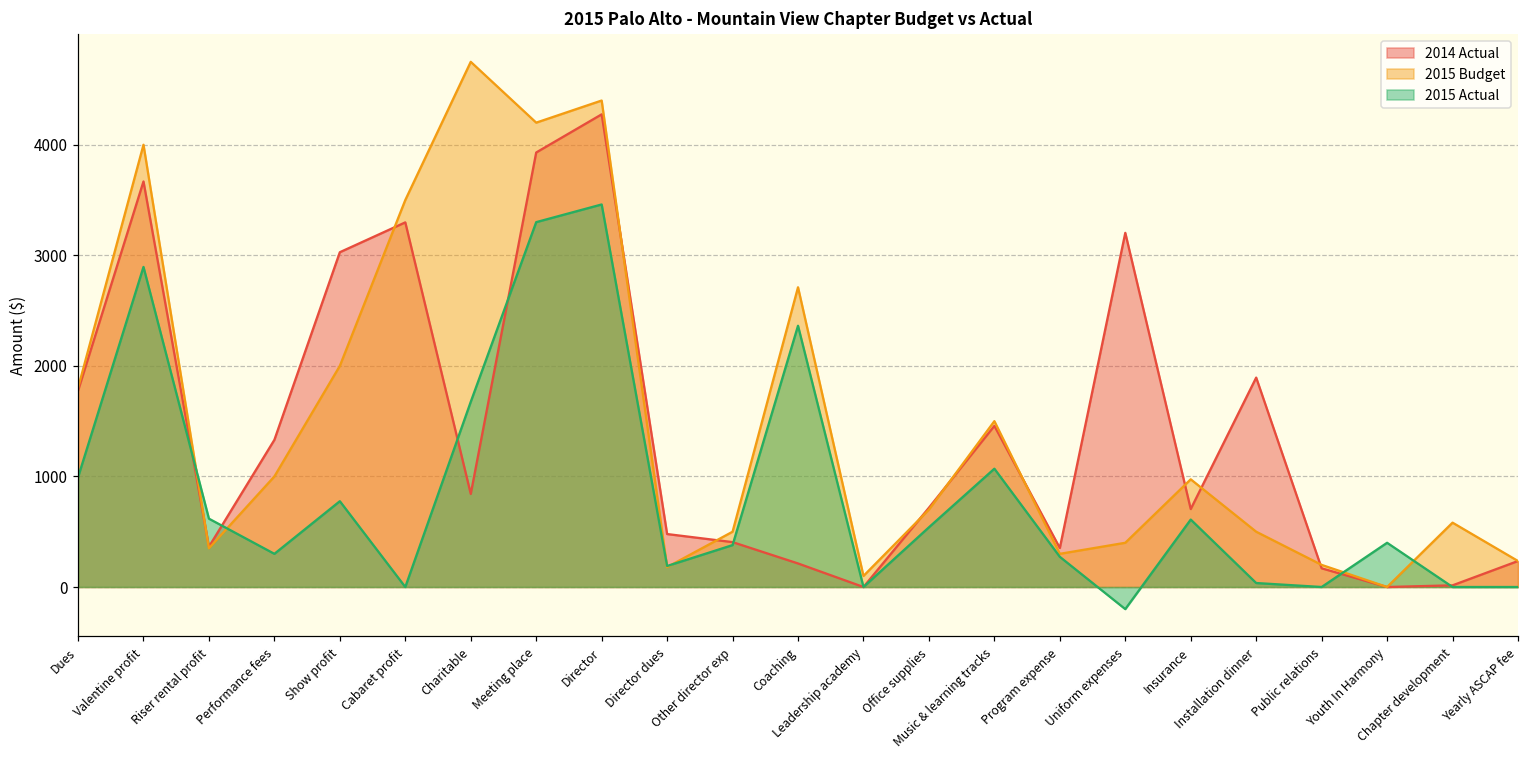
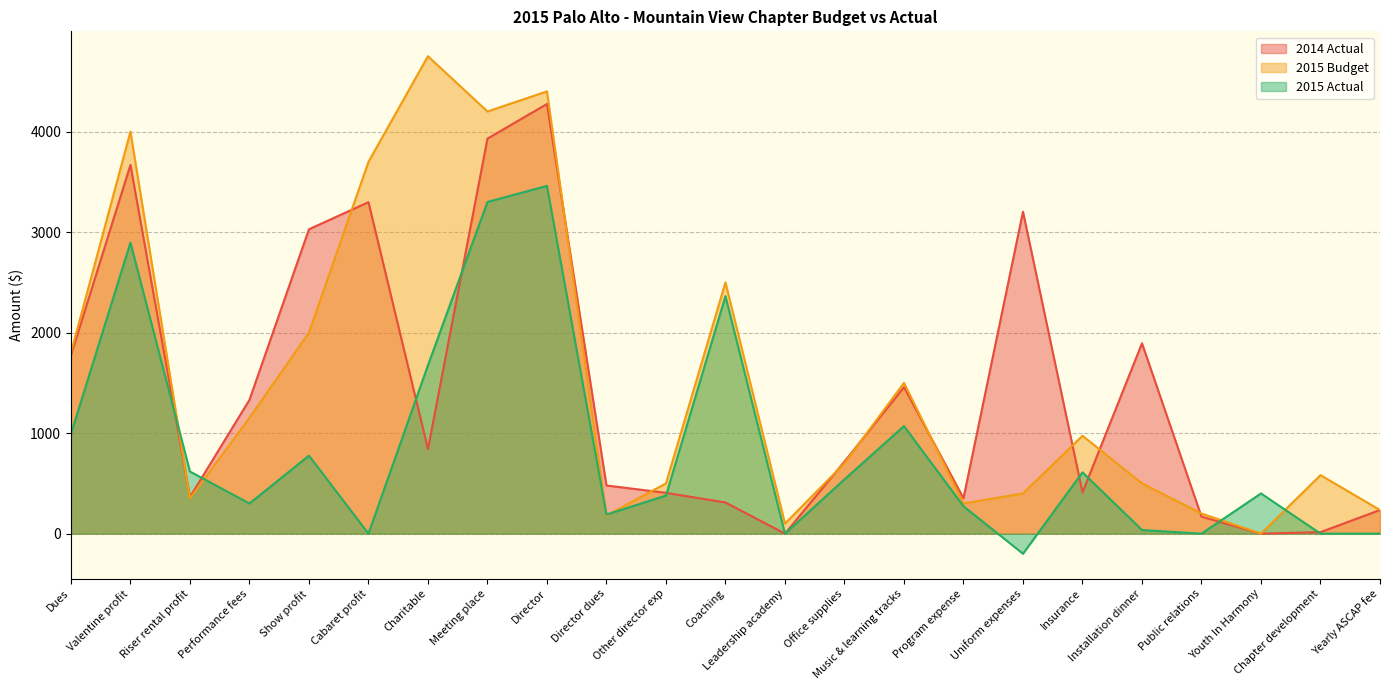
2015 Budget, Performance fees: 1000 -> 1150
2015 Budget, Cabaret profit: 3500 -> 3700
2014 Actual, Coaching: 210 -> 310
2015 Budget, Coaching: 2710 -> 2500
2014 Actual, Insurance: 710 -> 410
